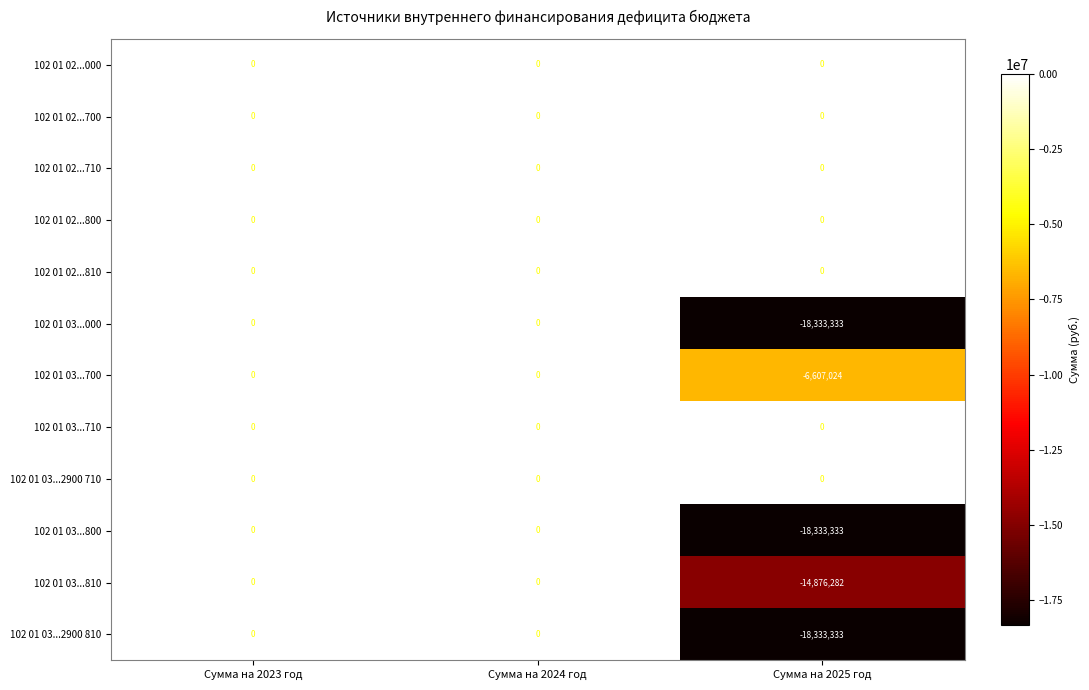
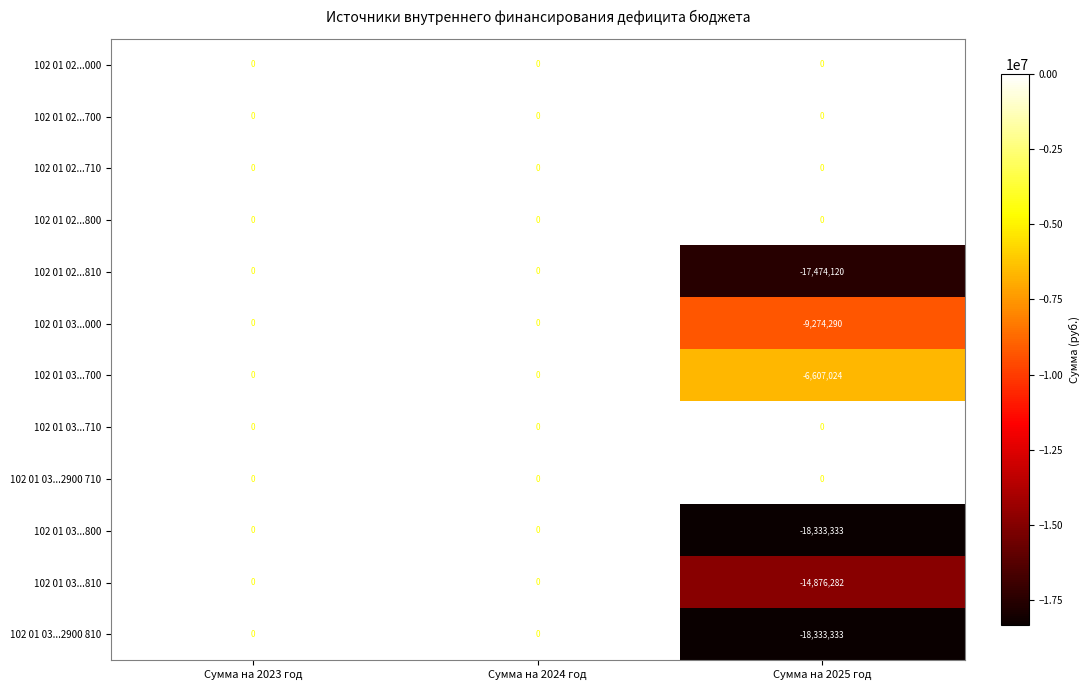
102 01 02...810, Сумма на 2025 год: 0 -> -17,474,120
102 01 03...000, Сумма на 2025 год: -18,333,333 -> -9,274,290
